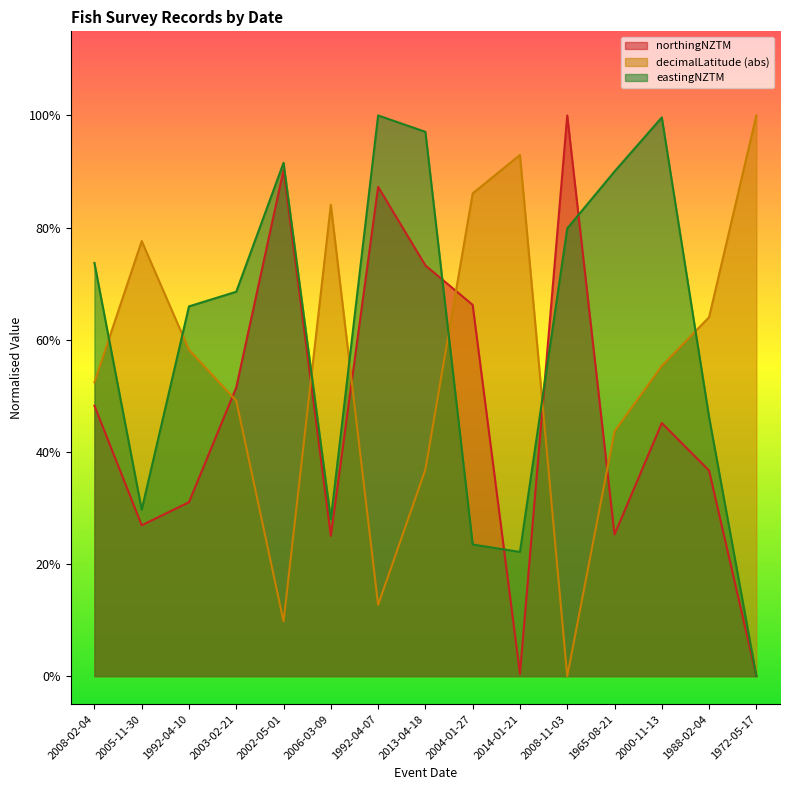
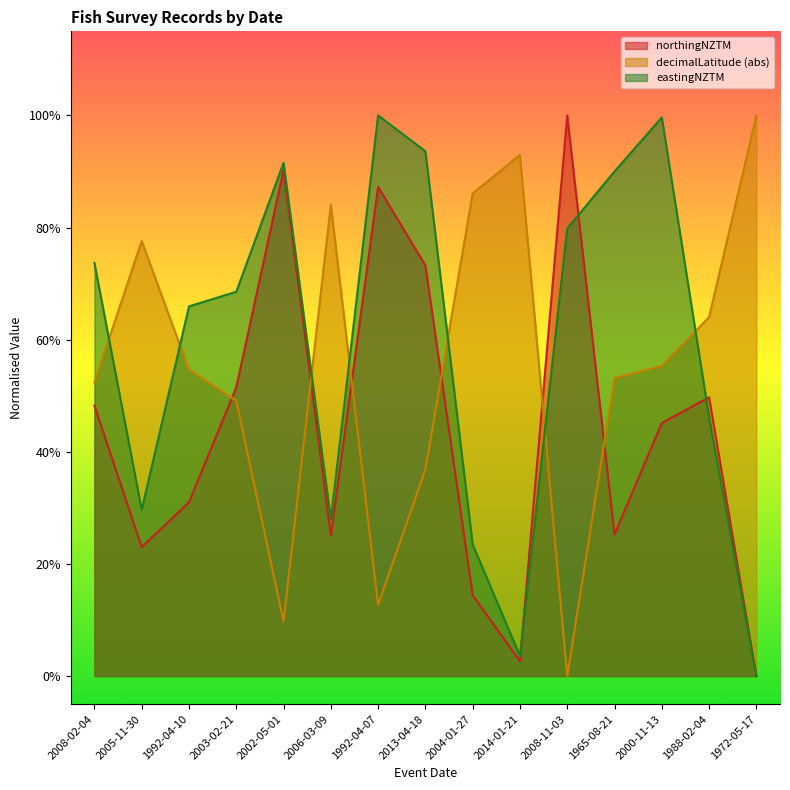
northingNZTM, 2005-11-30: 27% -> 23%
decimalLatitude (abs), 1992-04-10: 58% -> 55%
eastingNZTM, 2013-04-18: 97% -> 94%
northingNZTM, 2004-01-27: 66% -> 14%
northingNZTM, 2014-01-21: 0% -> 3%
eastingNZTM, 2014-01-21: 22% -> 4%
decimalLatitude (abs), 1965-08-21: 44% -> 53%
northingNZTM, 1988-02-04: 37% -> 50%
